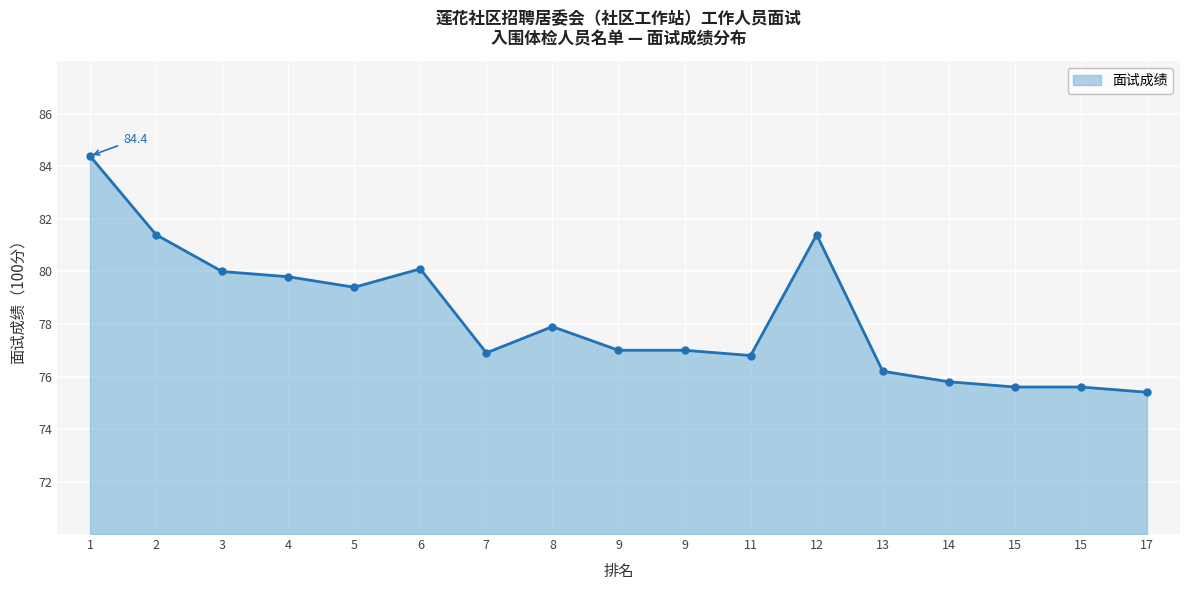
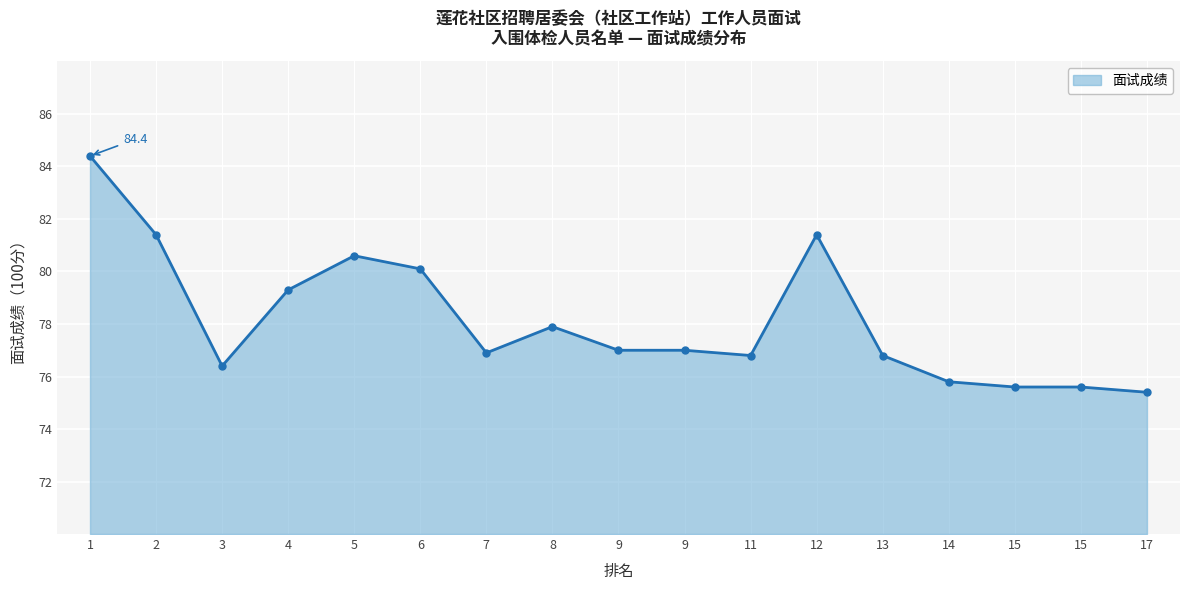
3: 80.0 -> 76.4
4: 79.8 -> 79.3
5: 79.4 -> 80.6
13: 76.2 -> 76.8
